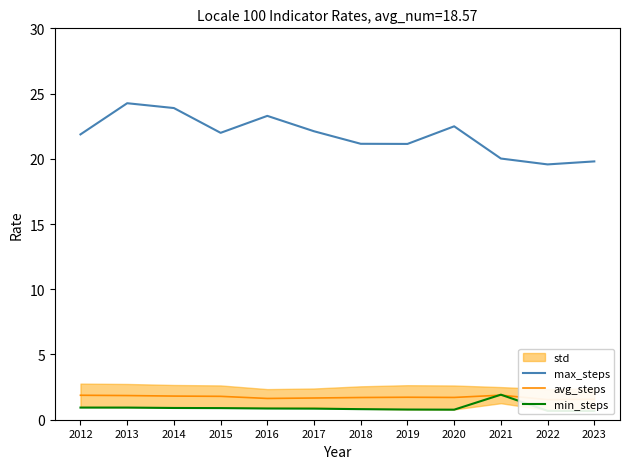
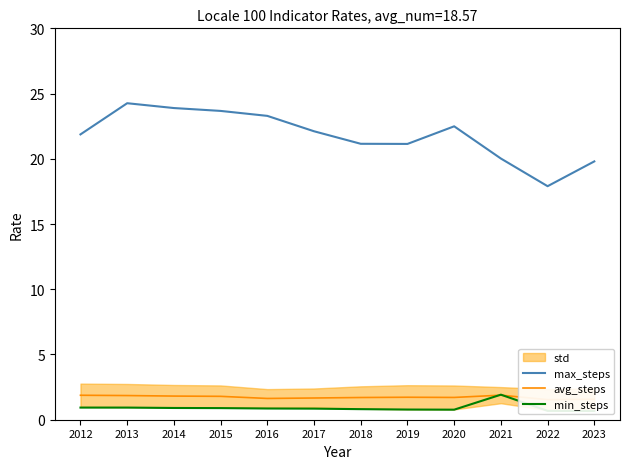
max_steps, 2015: 22.0 -> 23.7
max_steps, 2022: 19.6 -> 17.9
